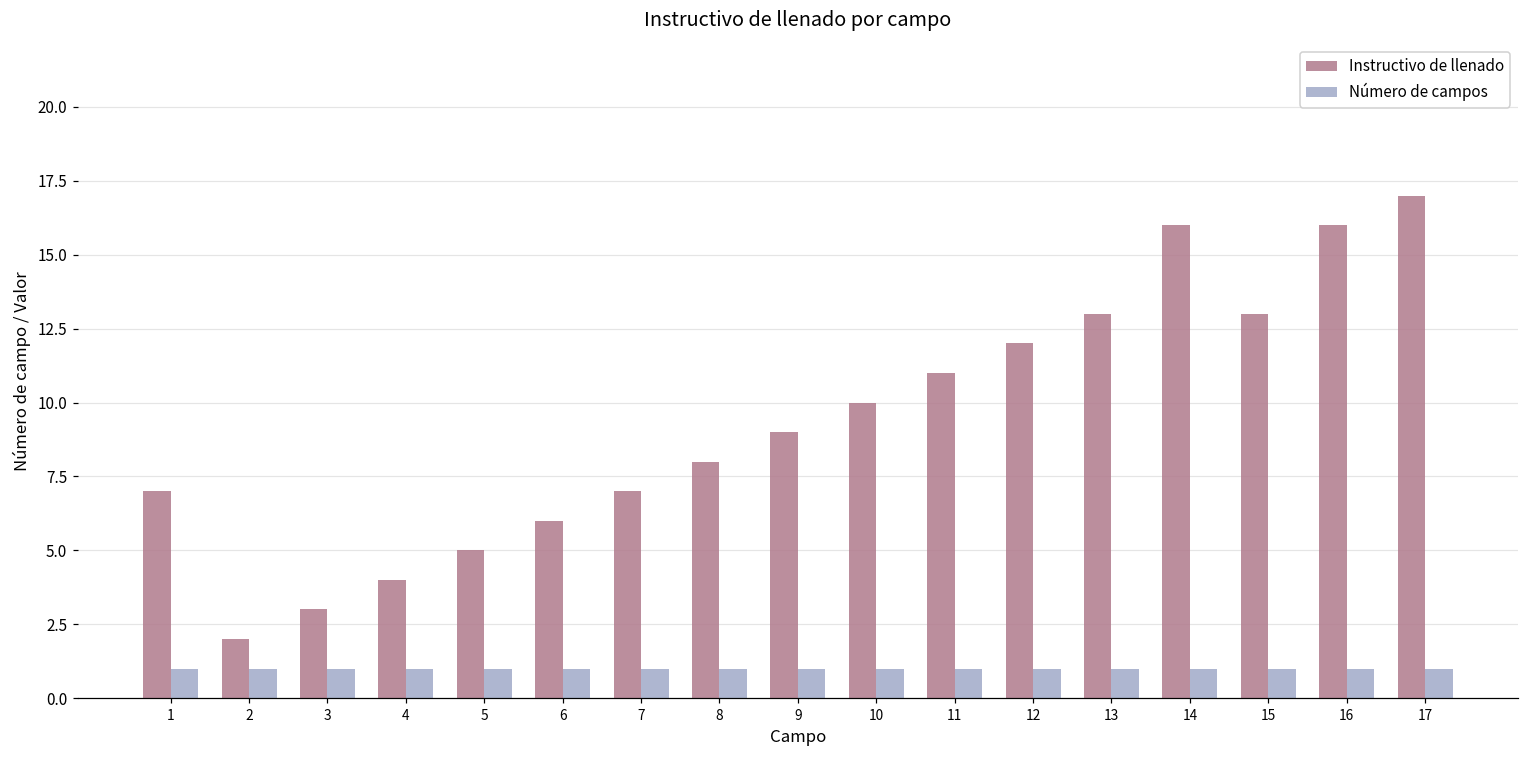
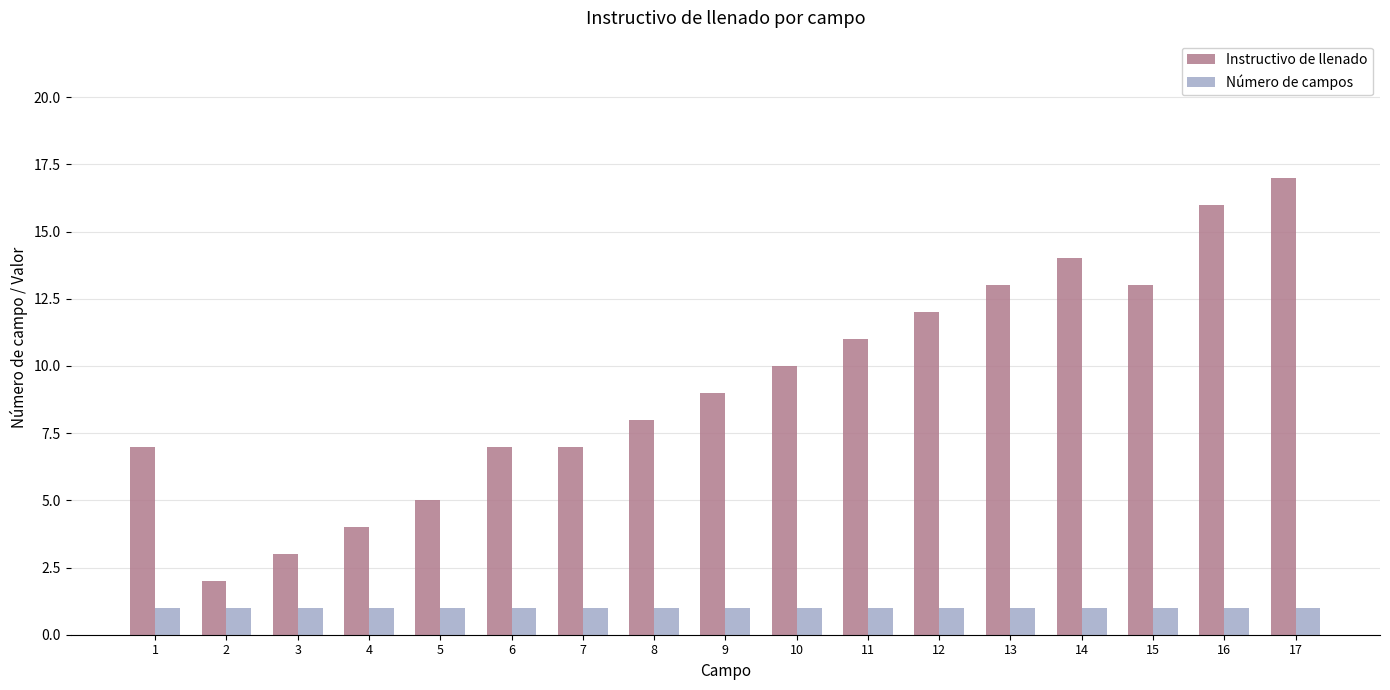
Instructivo de llenado, 6: 6 -> 7
Instructivo de llenado, 14: 16 -> 14
